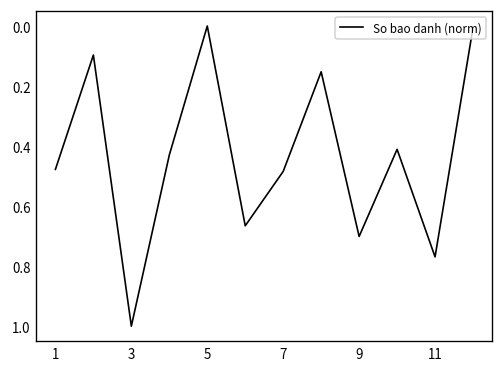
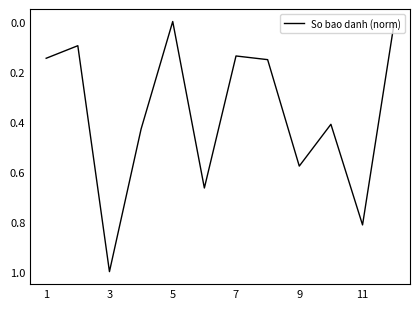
1: 0.48 -> 0.15
7: 0.48 -> 0.14
9: 0.70 -> 0.58
11: 0.77 -> 0.81
